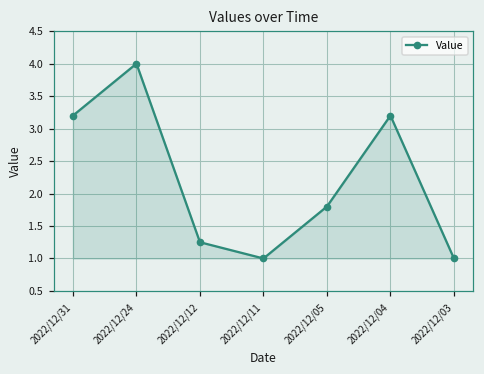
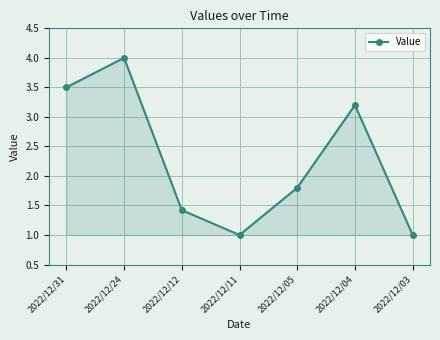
2022/12/31: 3.2 -> 3.5
2022/12/12: 1.3 -> 1.4
